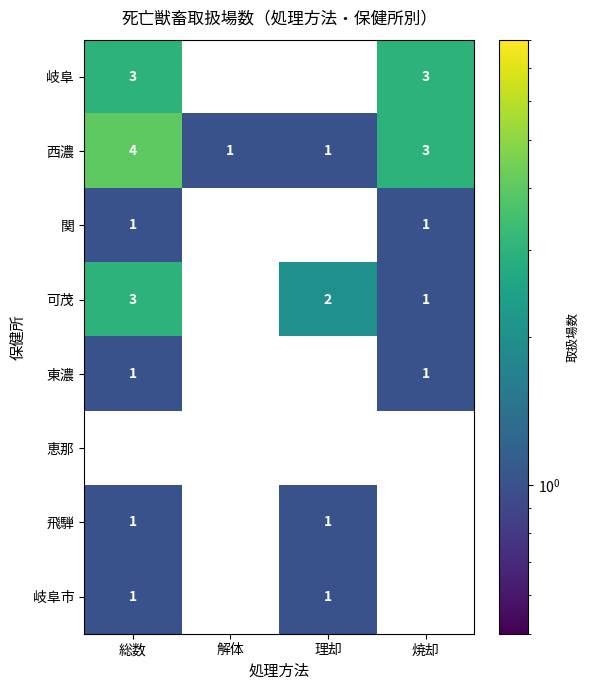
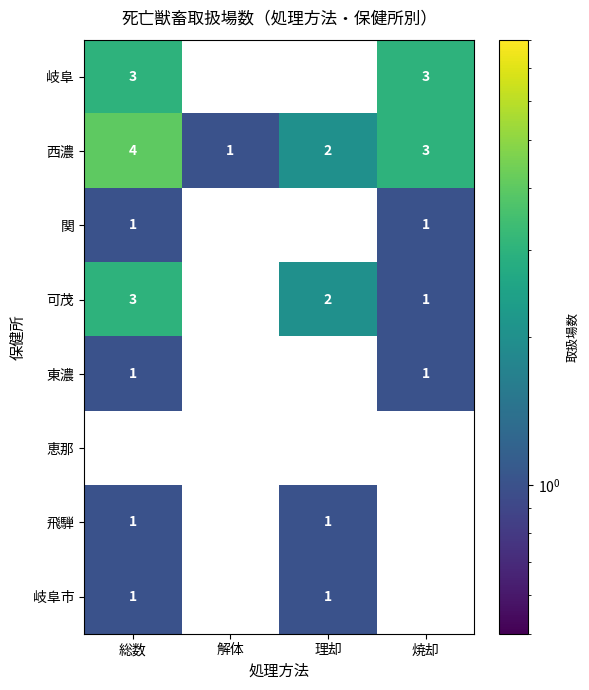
西濃, 理却: 1 -> 2
